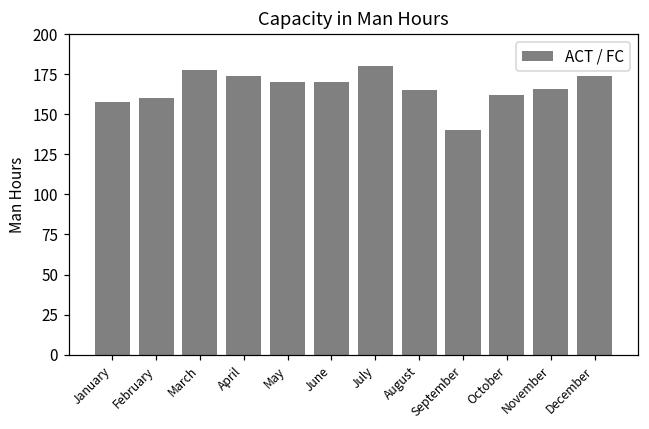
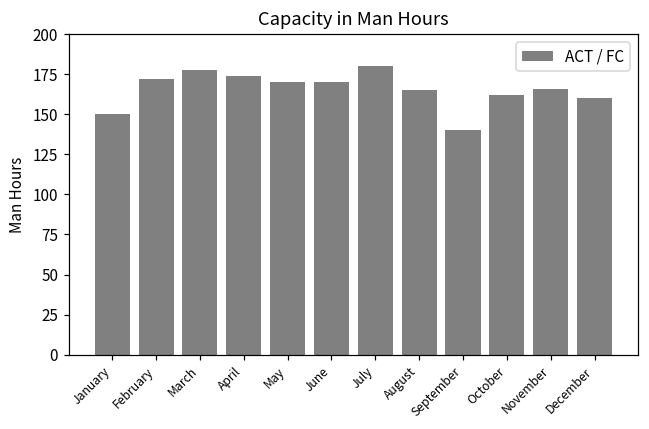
January: 158 -> 150
February: 160 -> 172
December: 174 -> 160
